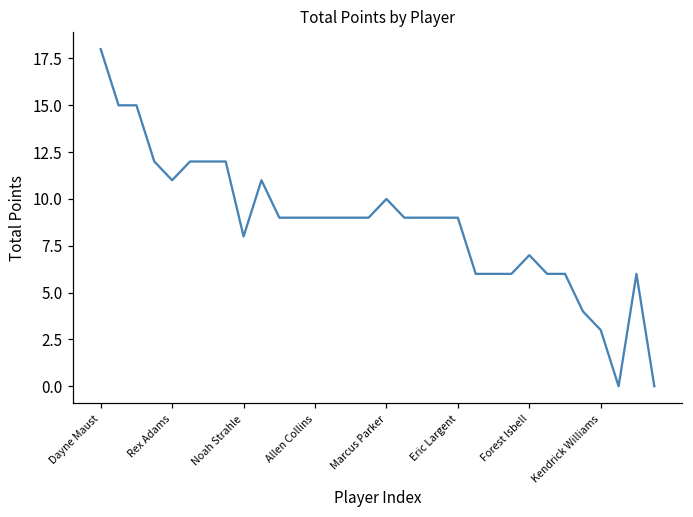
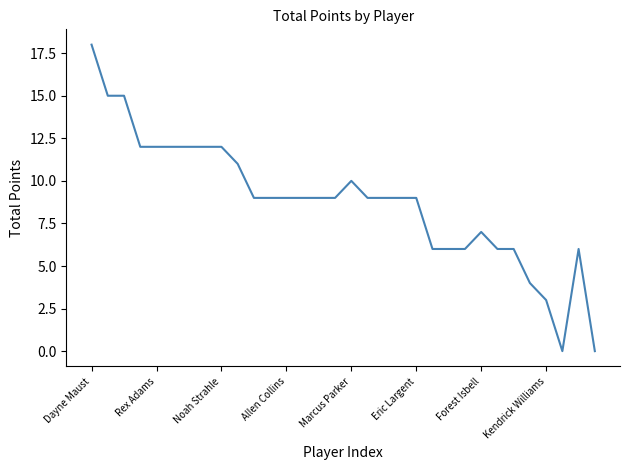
Rex Adams: 11 -> 12
Noah Strahle: 8 -> 12
